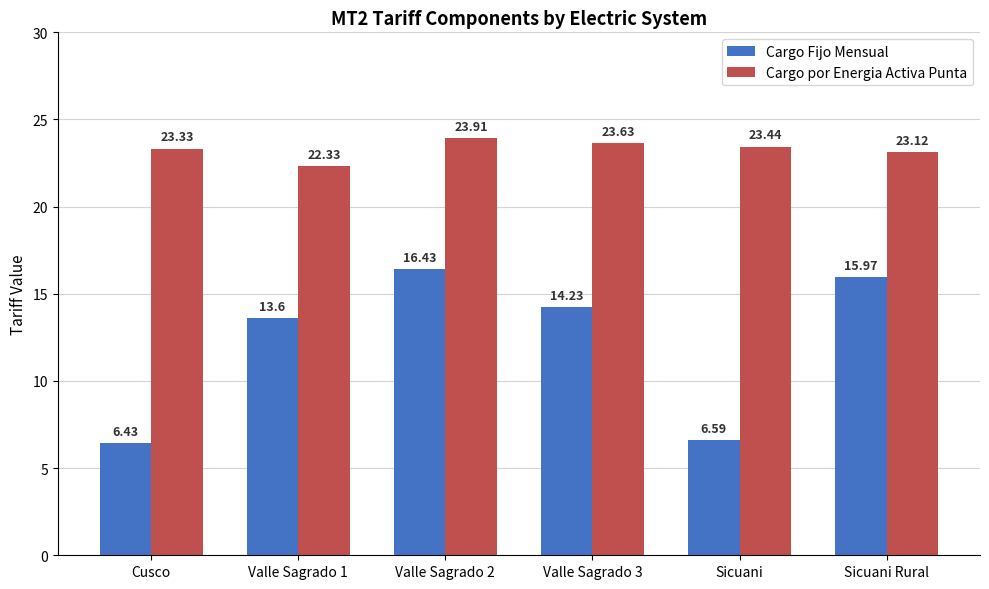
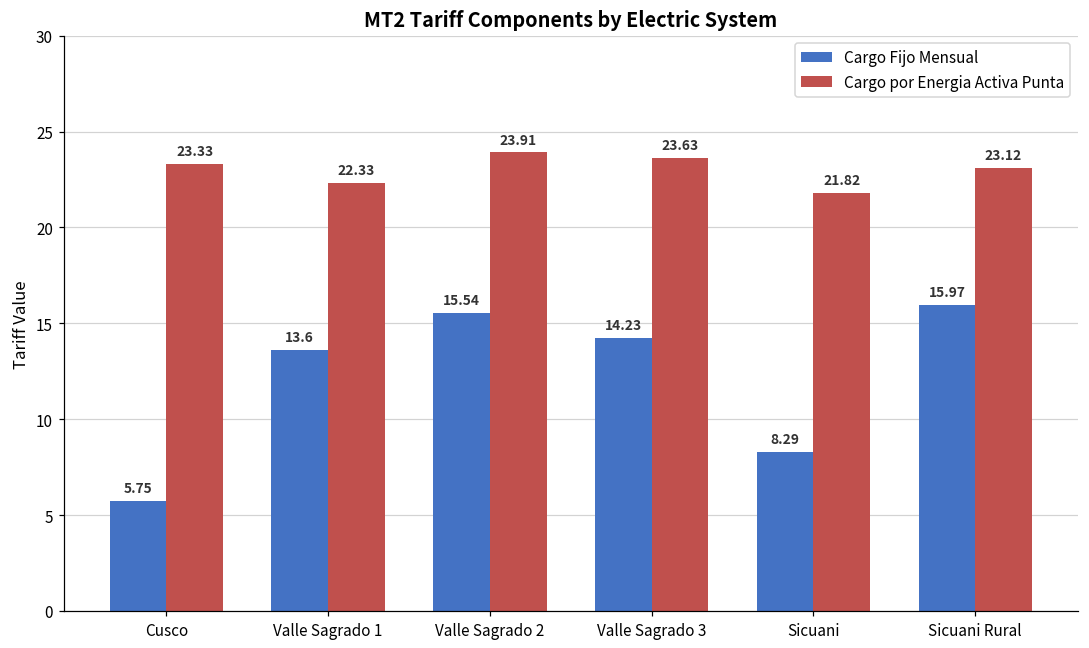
Cargo Fijo Mensual, Cusco: 6.43 -> 5.75
Cargo Fijo Mensual, Valle Sagrado 2: 16.43 -> 15.54
Cargo Fijo Mensual, Sicuani: 6.59 -> 8.29
Cargo por Energia Activa Punta, Sicuani: 23.44 -> 21.82
